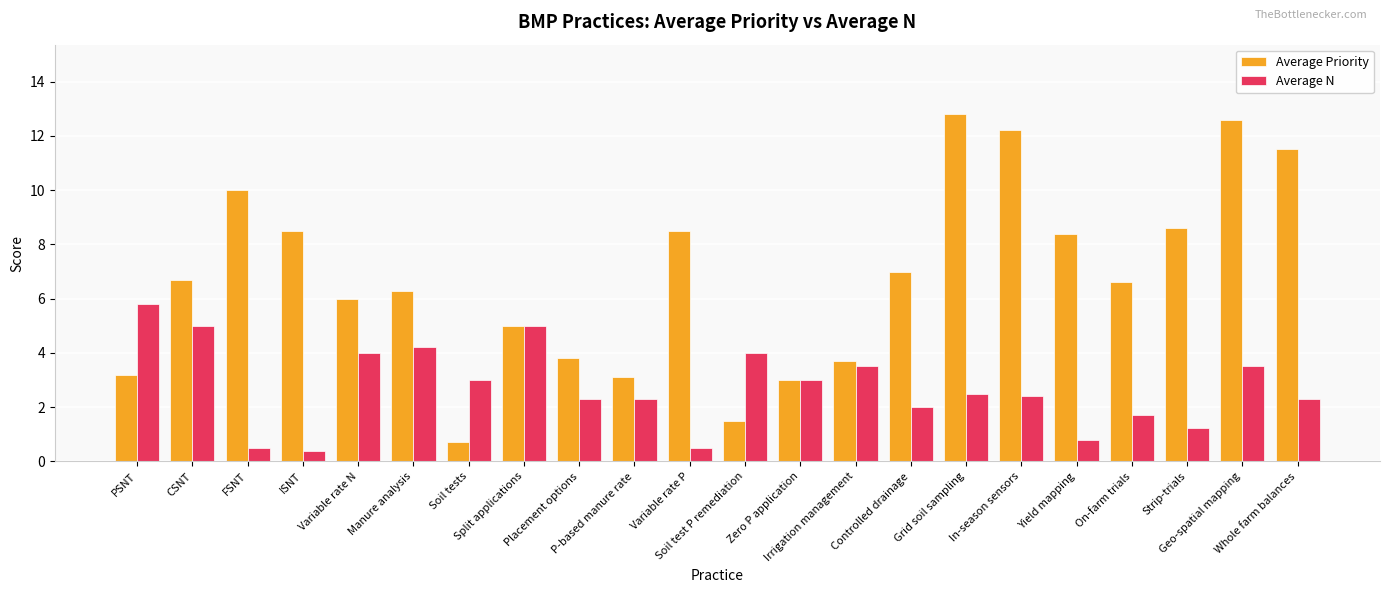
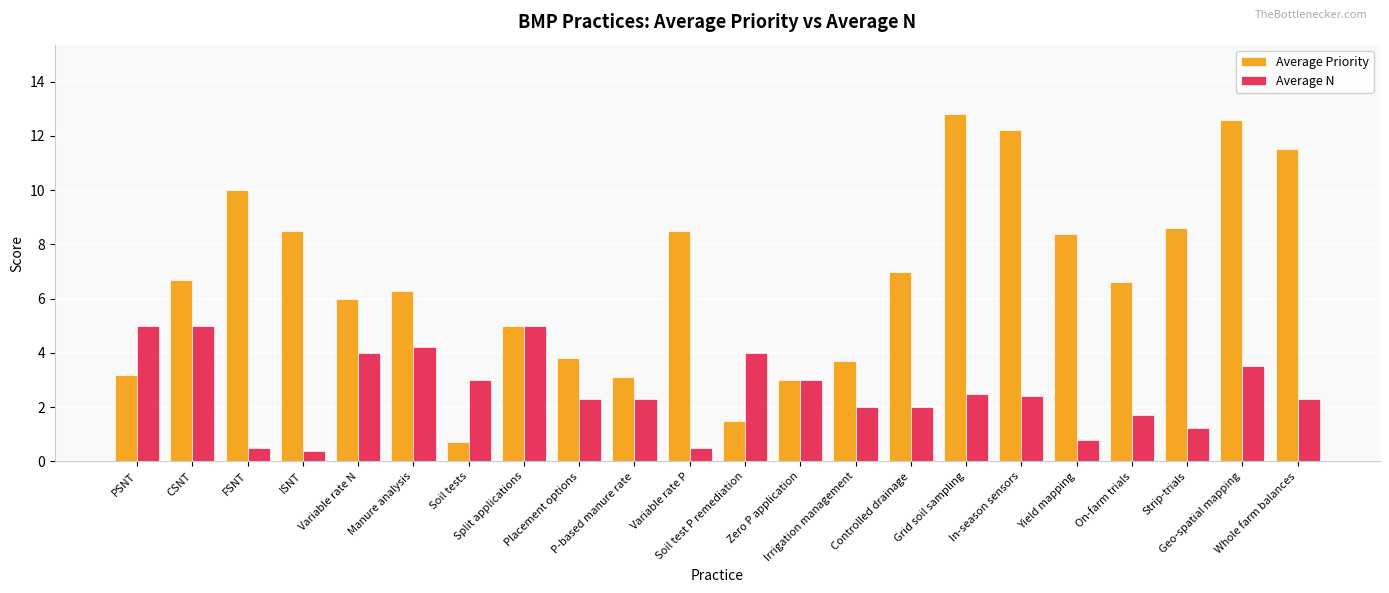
Average N, PSNT: 5.8 -> 5.0
Average N, Irrigation management: 3.5 -> 2.0
